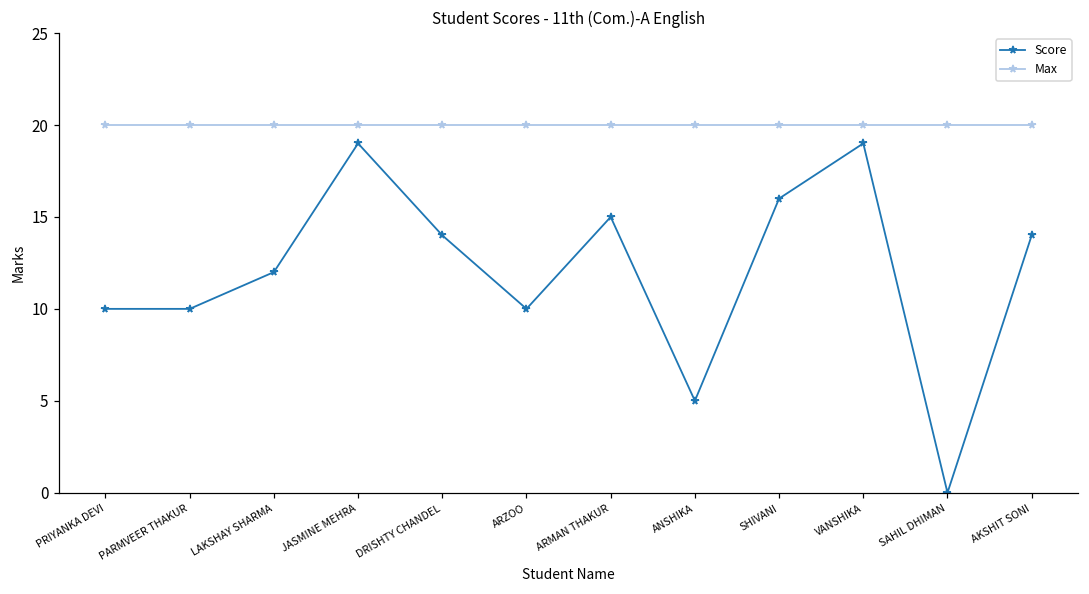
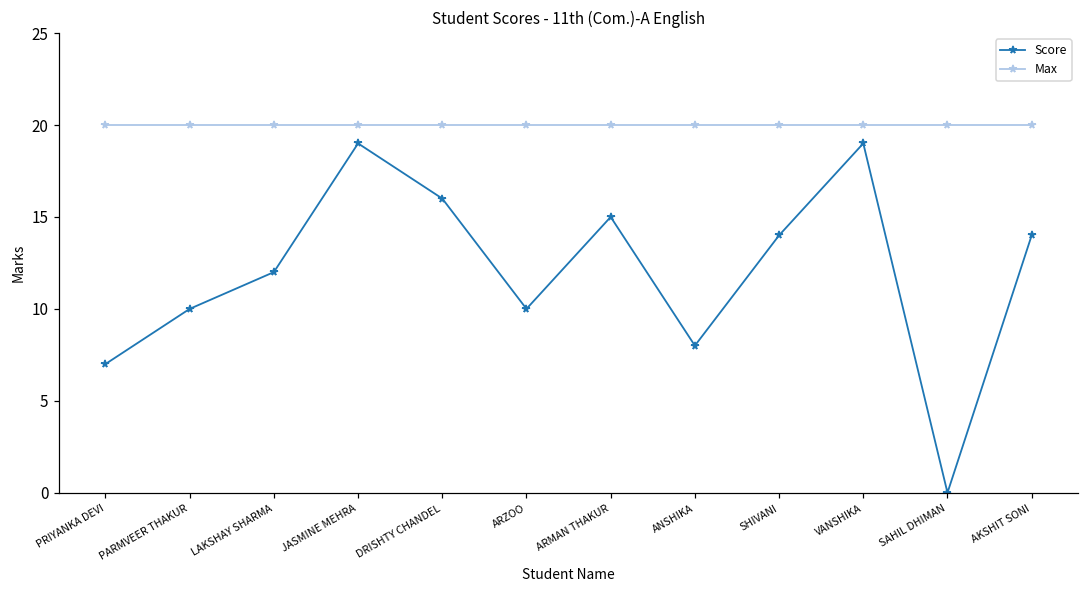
Score, PRIYANKA DEVI: 10 -> 7
Score, DRISHTY CHANDEL: 14 -> 16
Score, ANSHIKA: 5 -> 8
Score, SHIVANI: 16 -> 14
